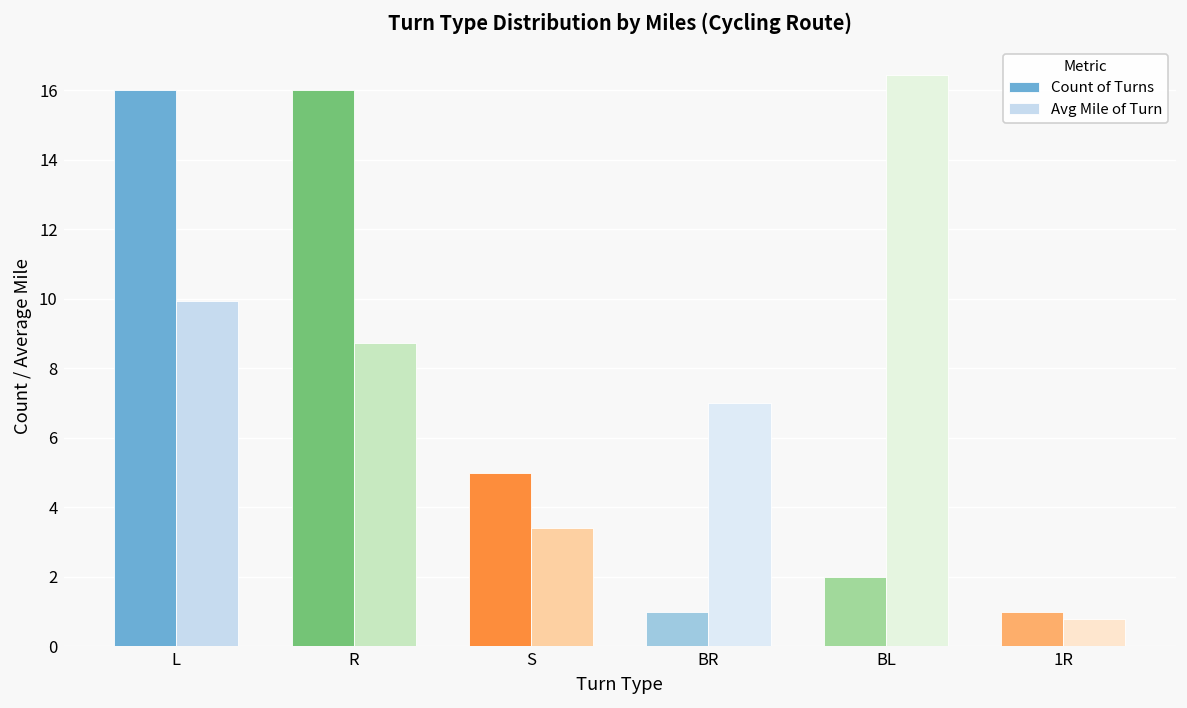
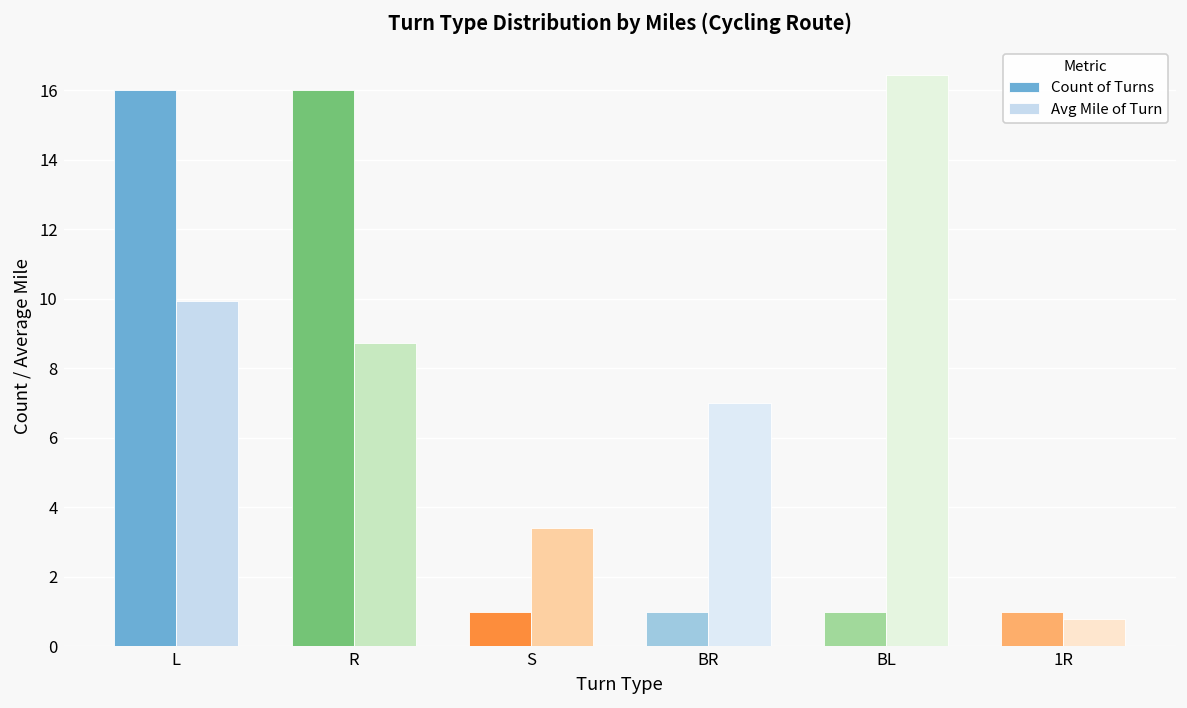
Count of Turns, S: 5 -> 1
Count of Turns, BL: 2 -> 1
